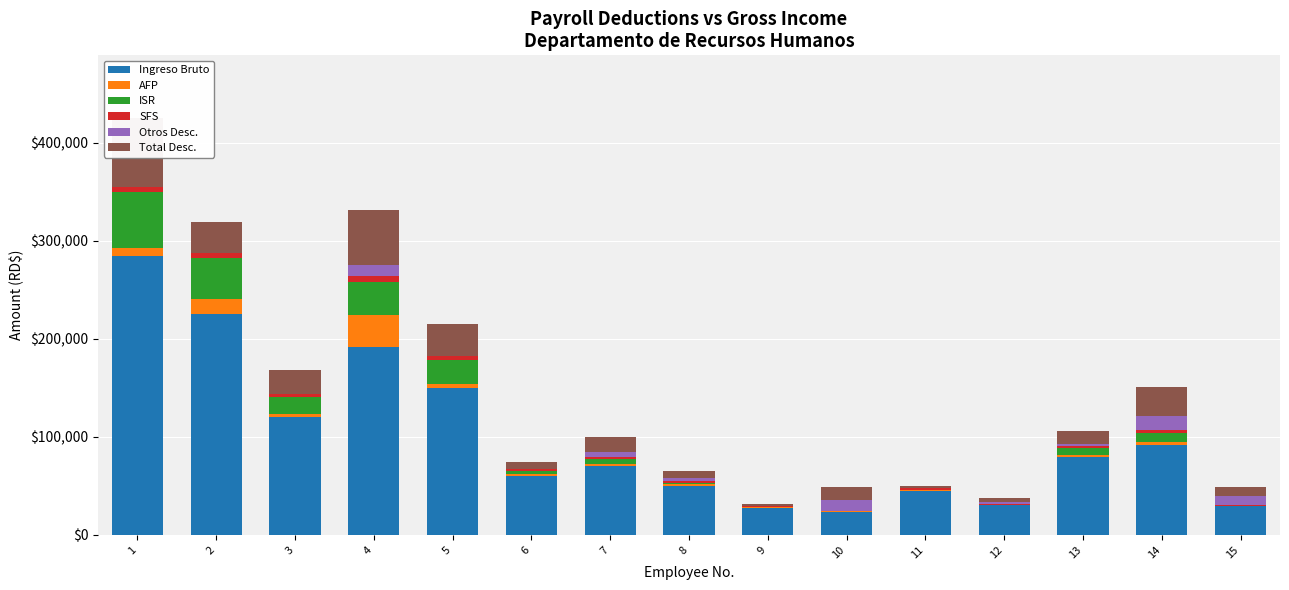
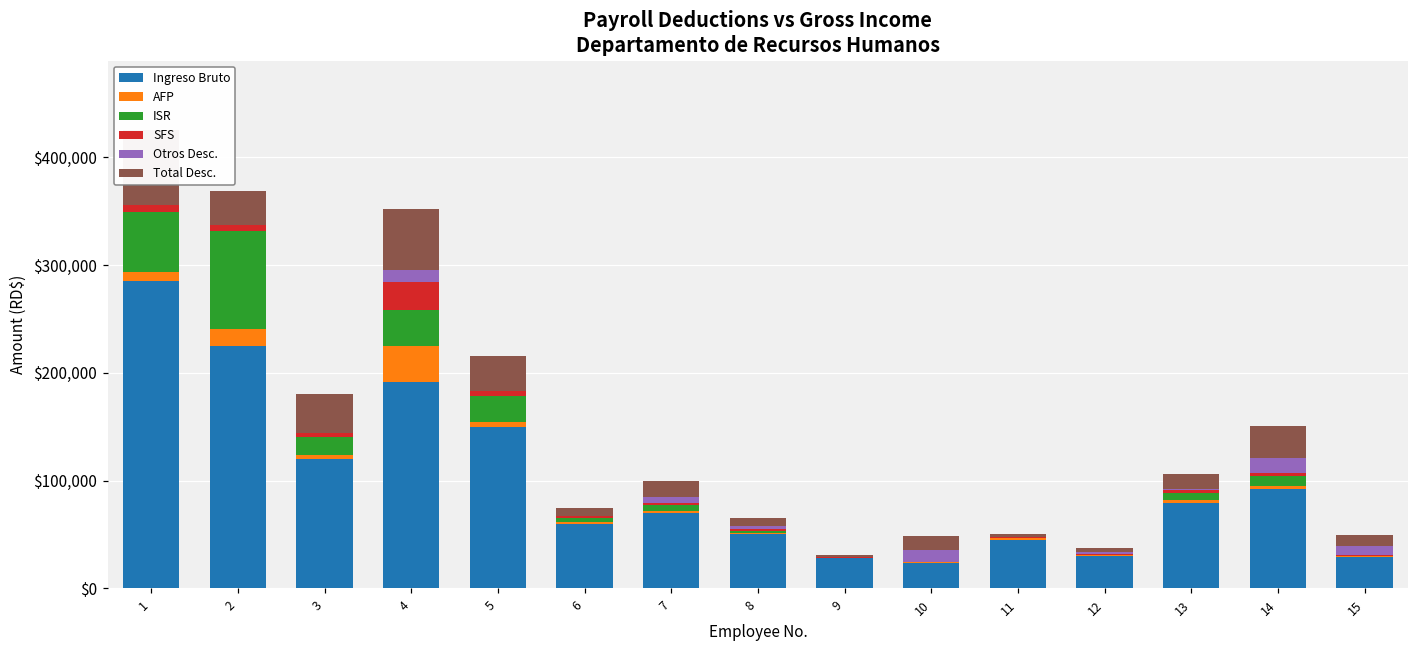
ISR, 2: $40,000 -> $90,000
Total Desc., 3: $20,000 -> $40,000
SFS, 4: $10,000 -> $30,000
